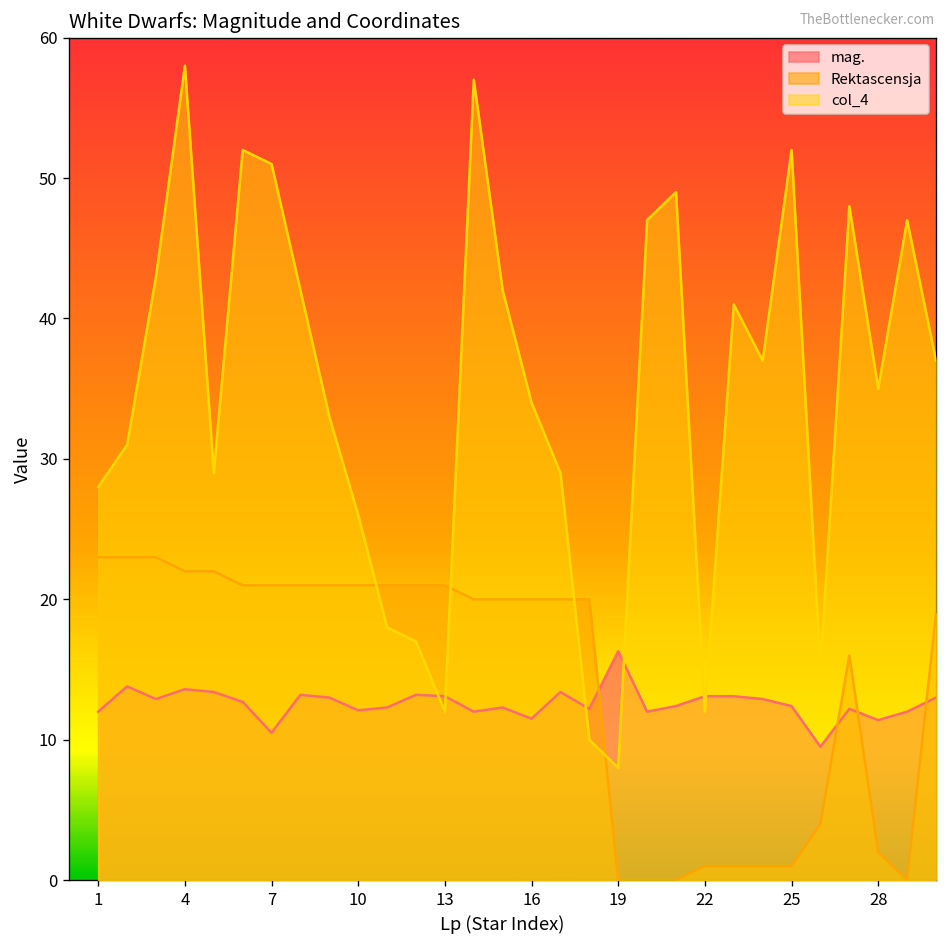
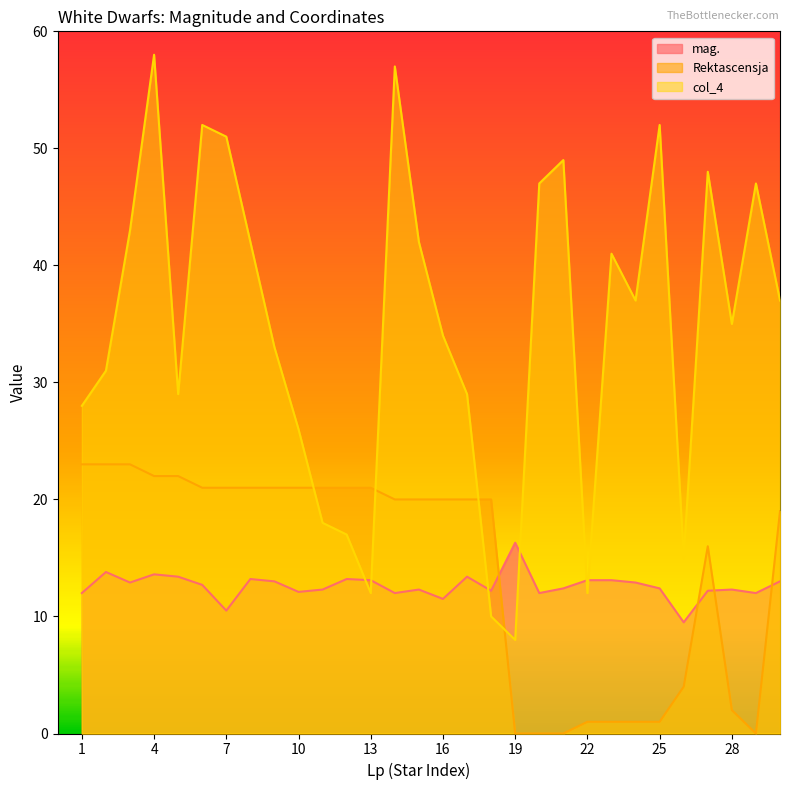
mag., 28: 11.4 -> 12.3
